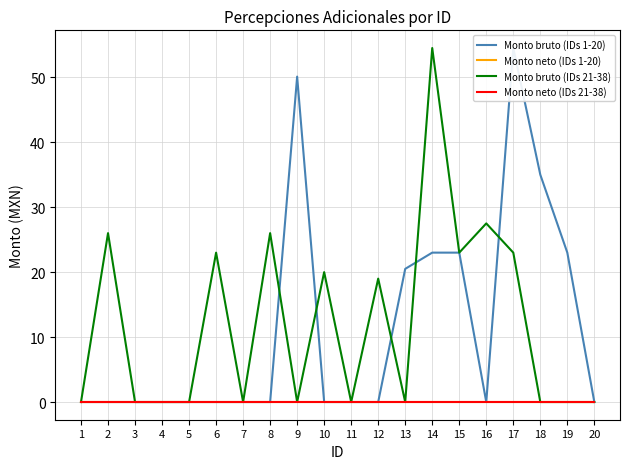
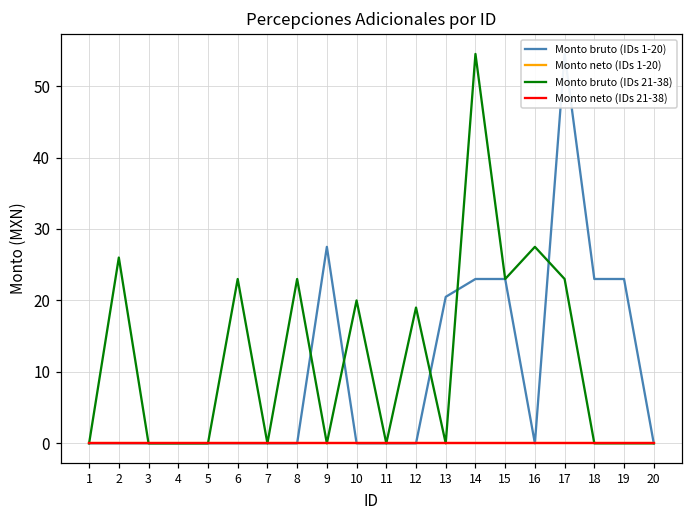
Monto bruto (IDs 21-38), 8: 26 -> 23
Monto bruto (IDs 1-20), 9: 50 -> 28
Monto bruto (IDs 1-20), 18: 35 -> 23
